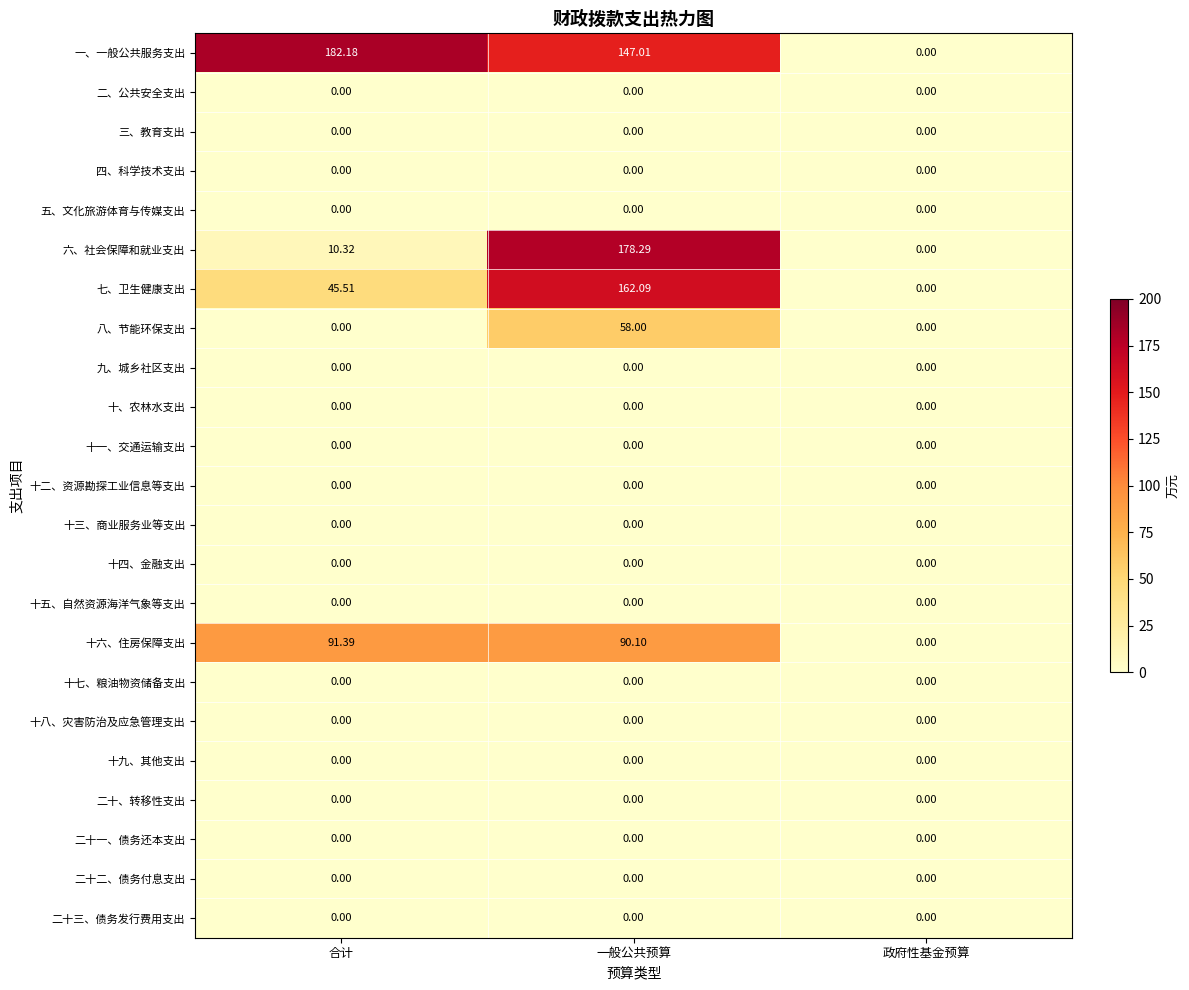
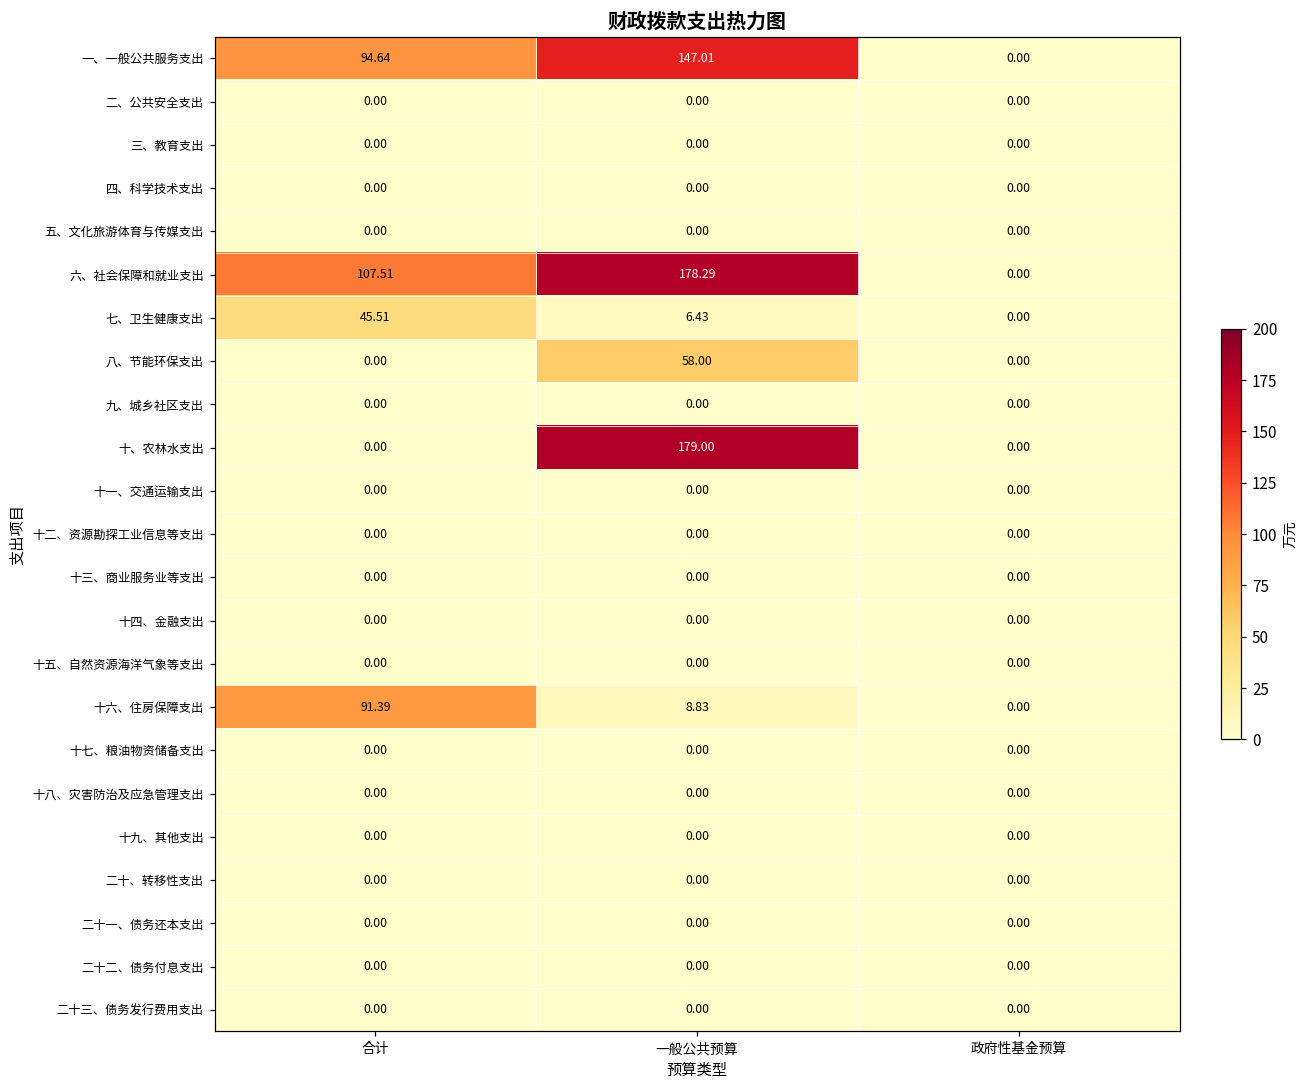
一、一般公共服务支出, 合计: 182.18 -> 94.64
六、社会保障和就业支出, 合计: 10.32 -> 107.51
七、卫生健康支出, 一般公共预算: 162.09 -> 6.43
十、农林水支出, 一般公共预算: 0.00 -> 179.00
十六、住房保障支出, 一般公共预算: 90.10 -> 8.83
